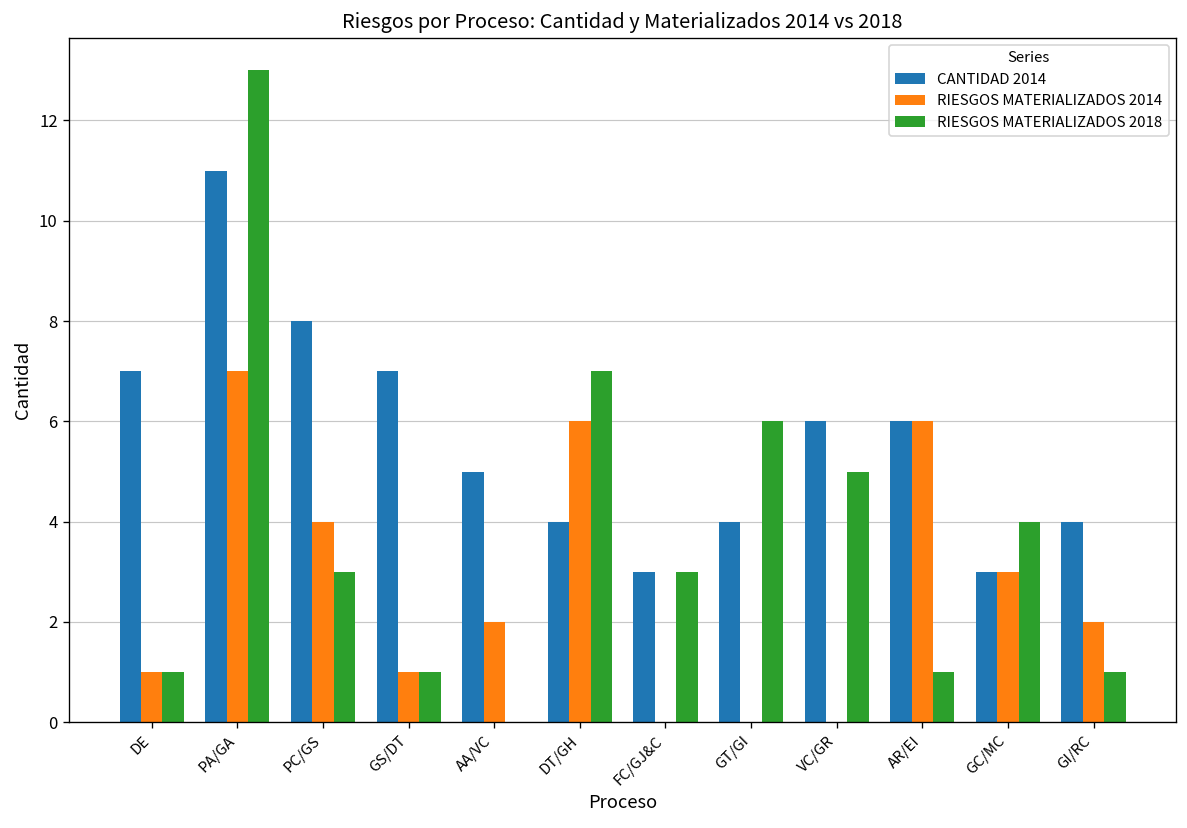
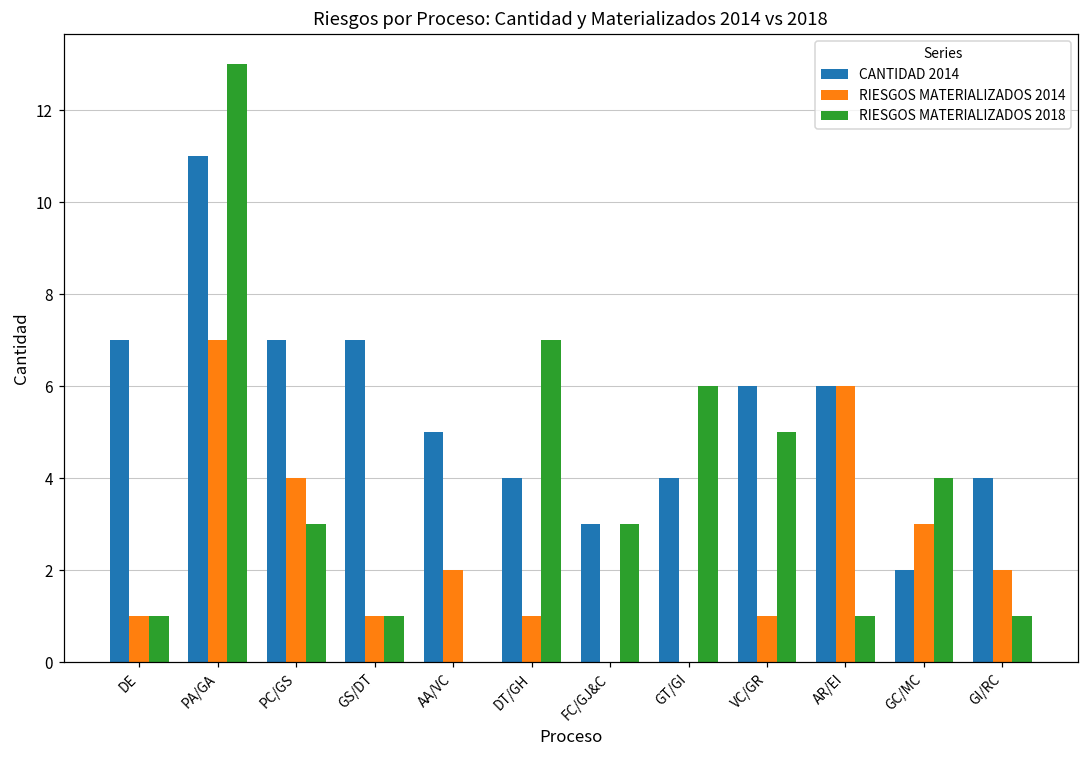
CANTIDAD 2014, PC/GS: 8 -> 7
RIESGOS MATERIALIZADOS 2014, DT/GH: 6 -> 1
RIESGOS MATERIALIZADOS 2014, VC/GR: 0 -> 1
CANTIDAD 2014, GC/MC: 3 -> 2
